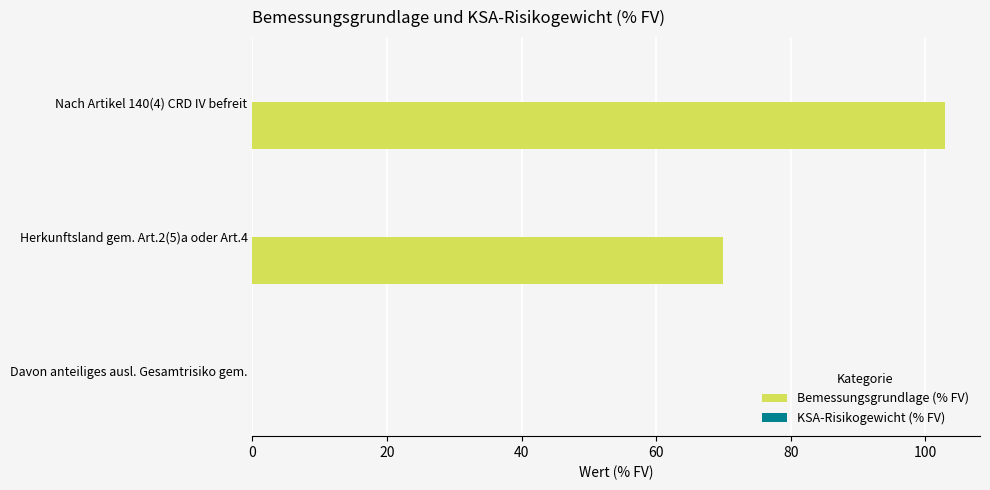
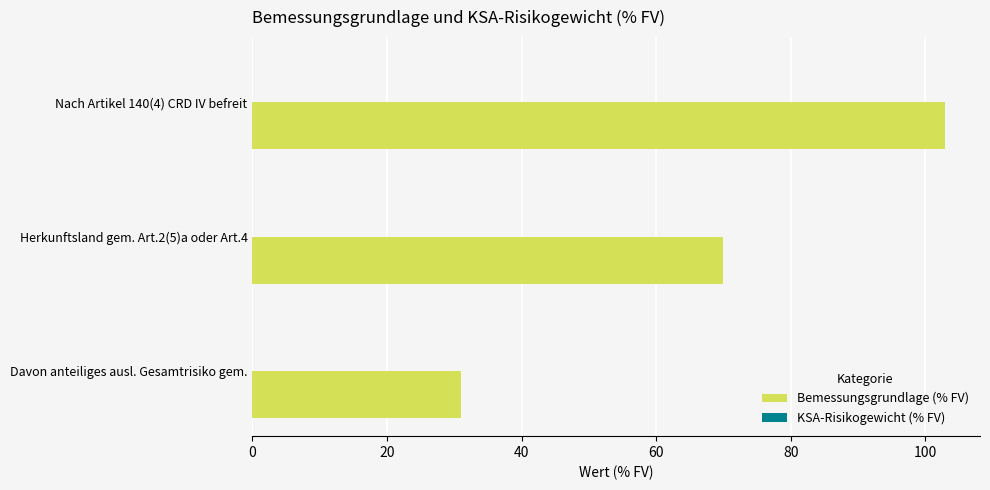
Bemessungsgrundlage (% FV), Davon anteiliges ausl. Gesamtrisiko gem.: 0 -> 31
